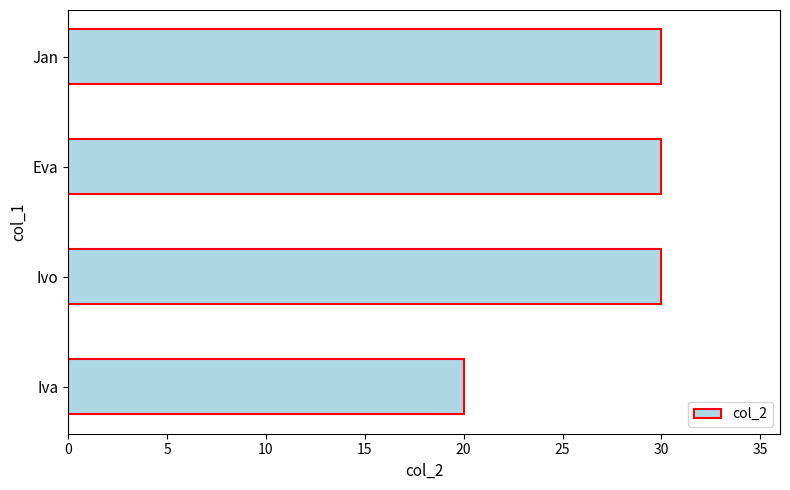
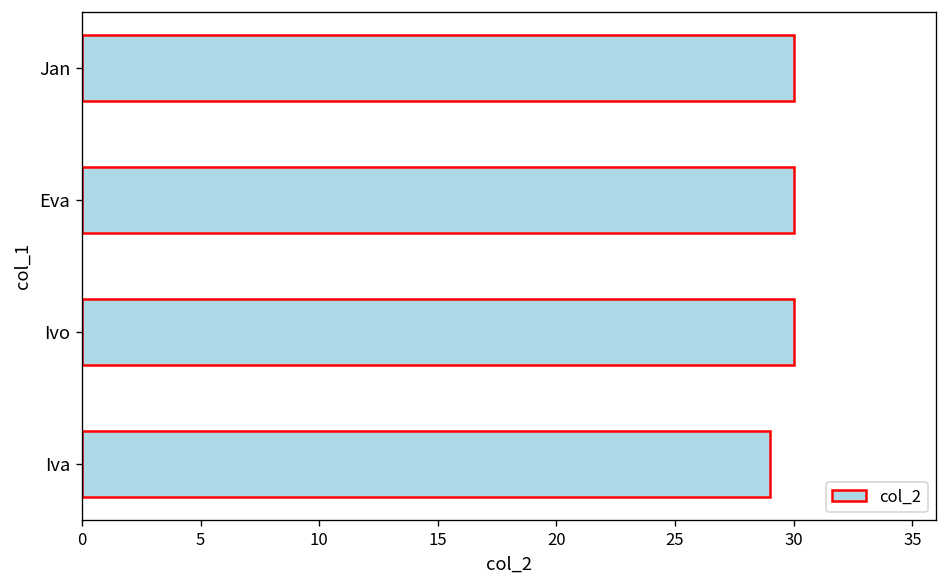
Iva: 20 -> 29
